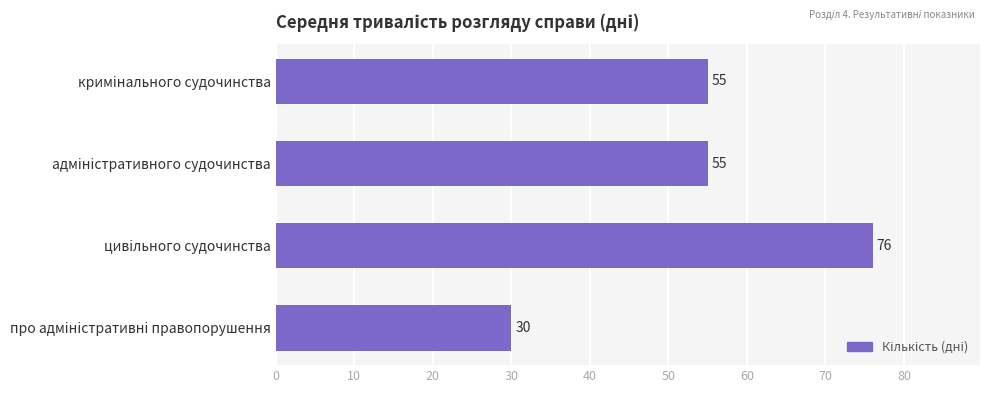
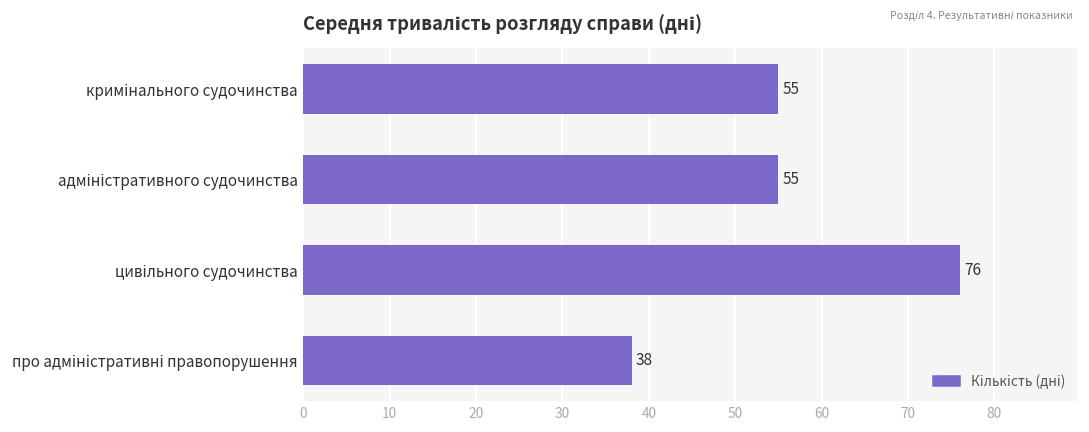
про адміністративні правопорушення: 30 -> 38
